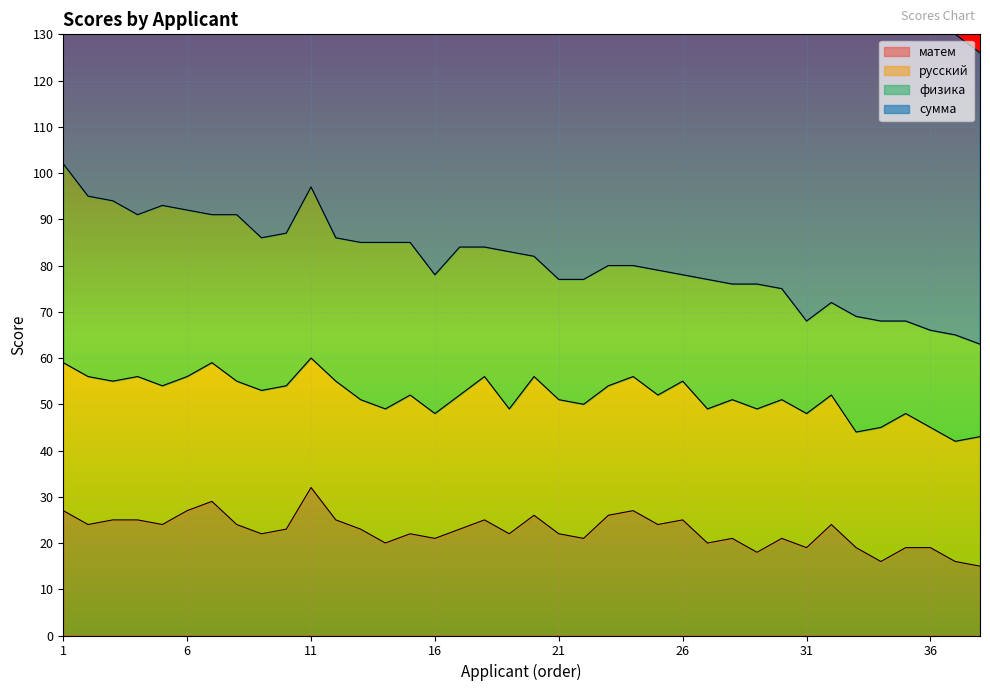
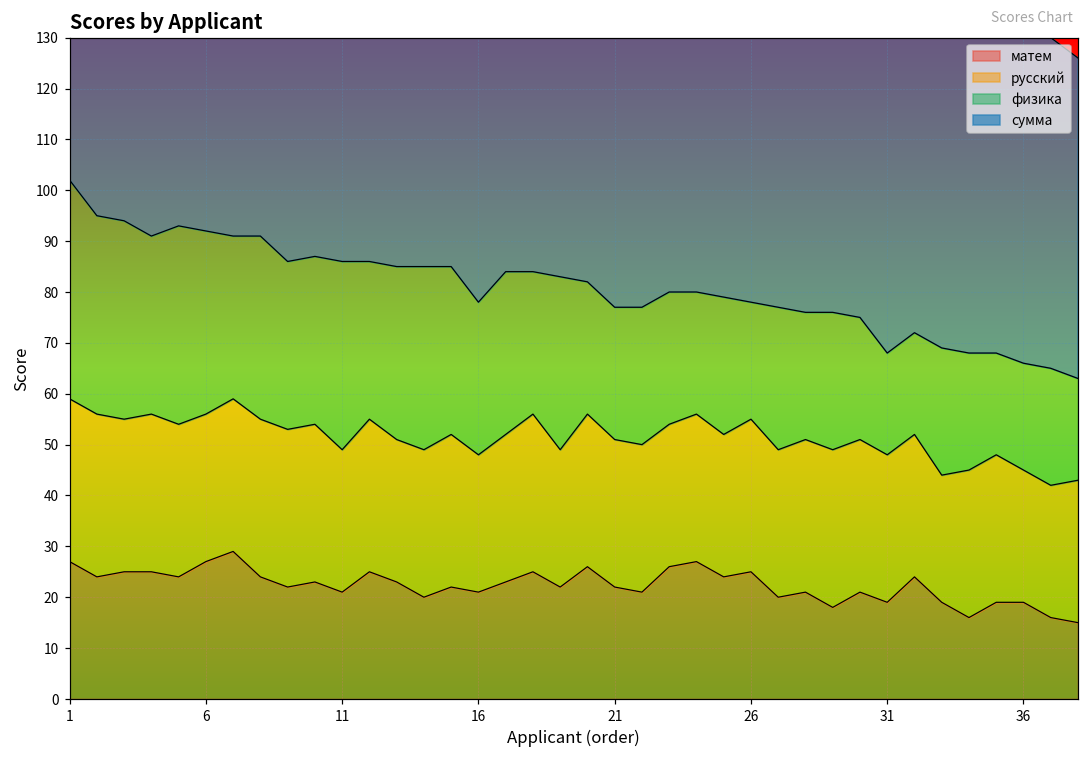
матем, 11: 32 -> 21
